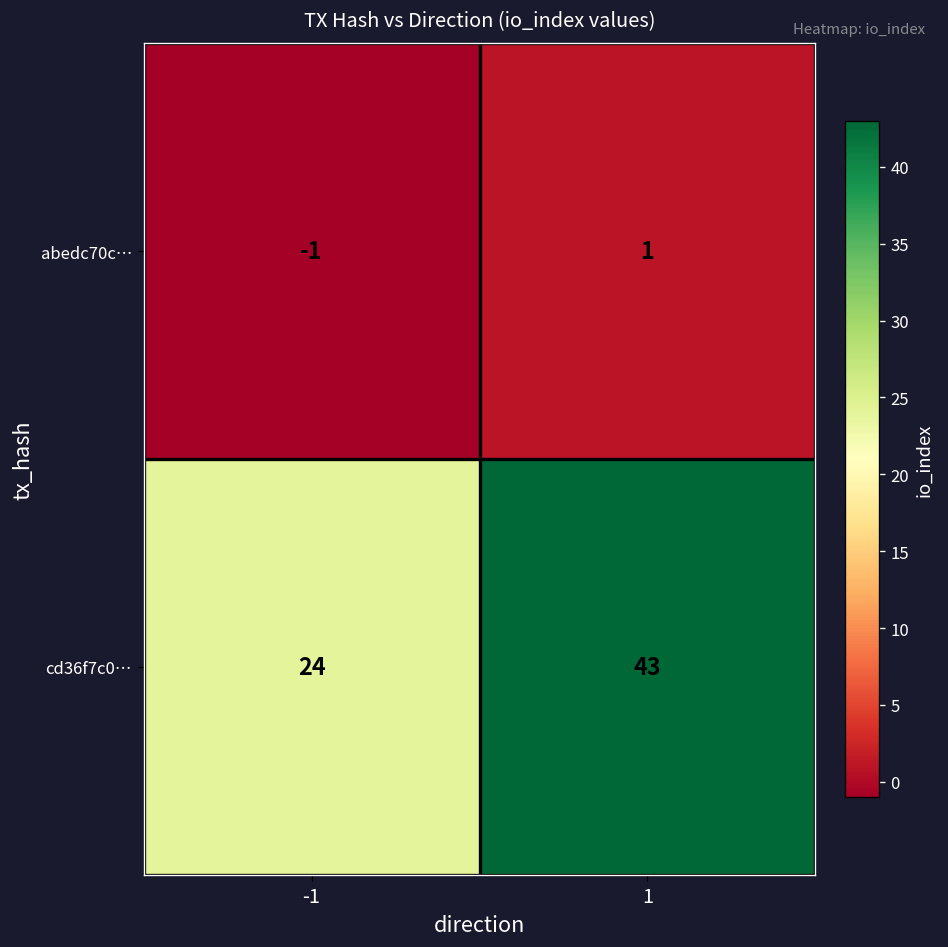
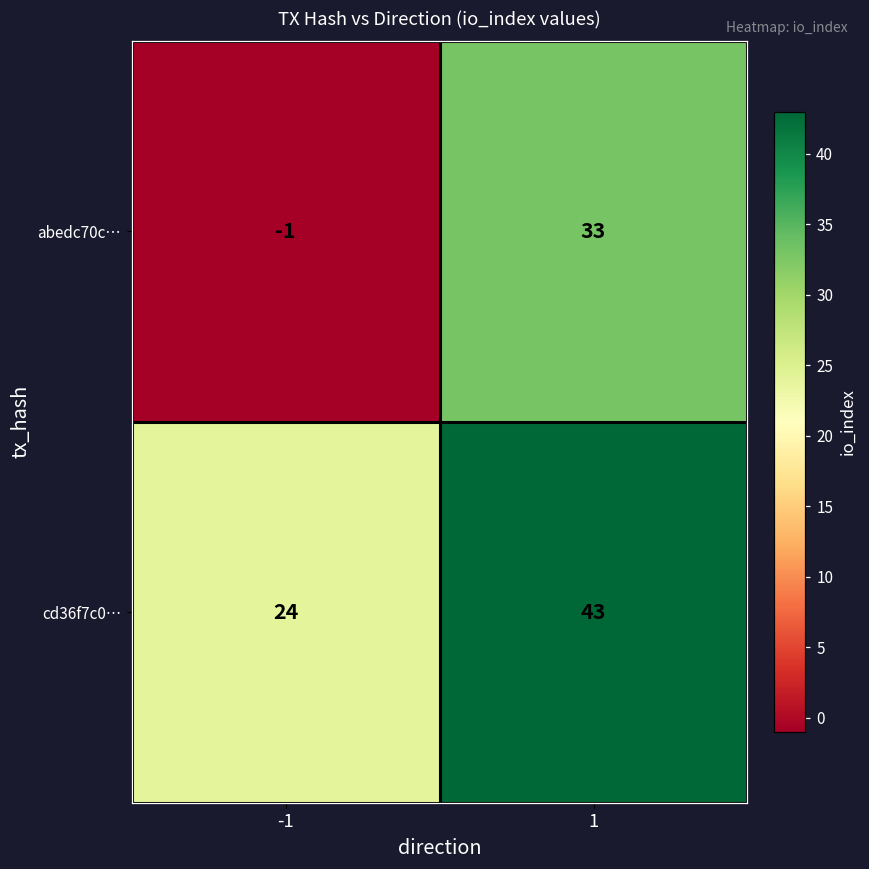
abedc70c…, 1: 1 -> 33
